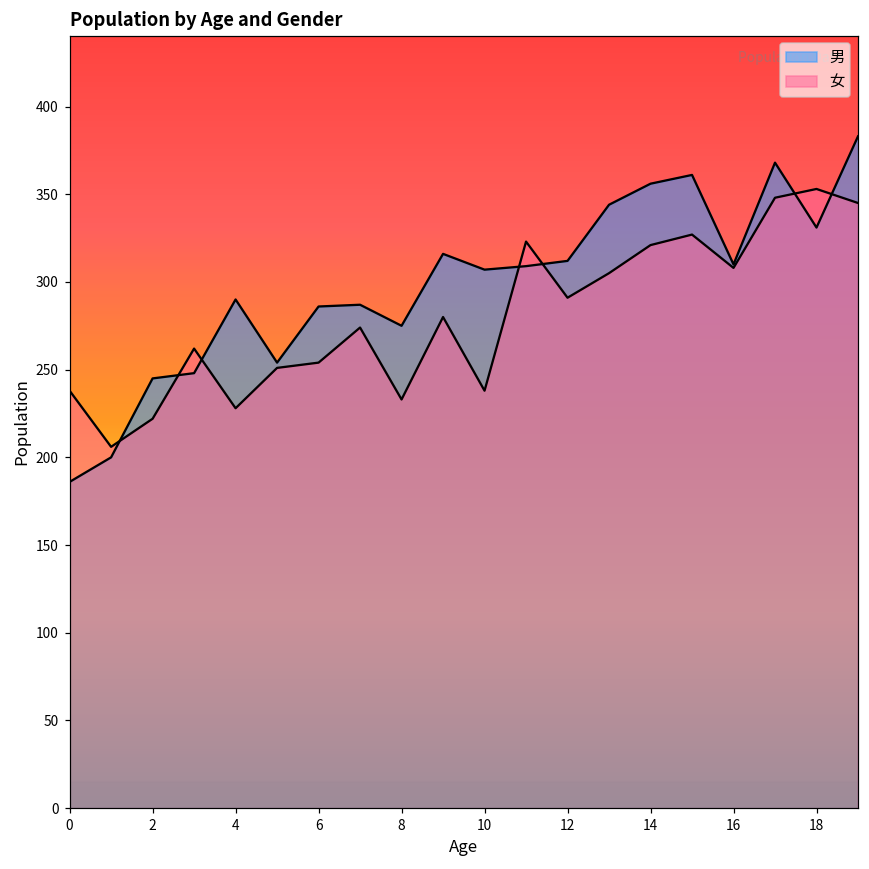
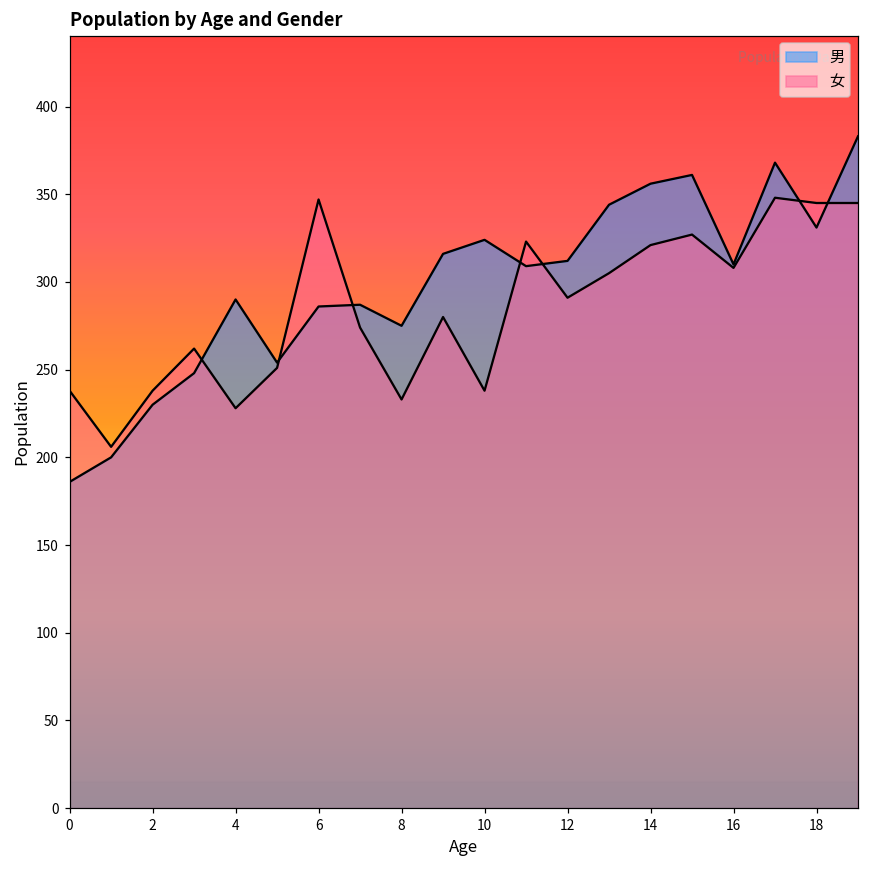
男, 2: 245 -> 230
女, 2: 222 -> 238
女, 6: 254 -> 347
男, 10: 307 -> 324
女, 18: 353 -> 345
